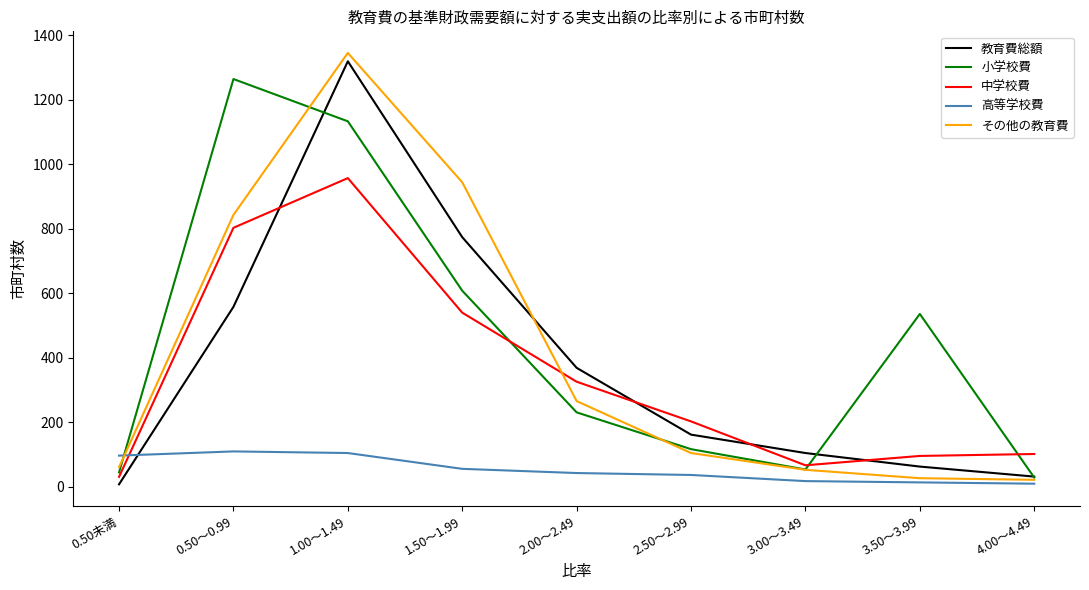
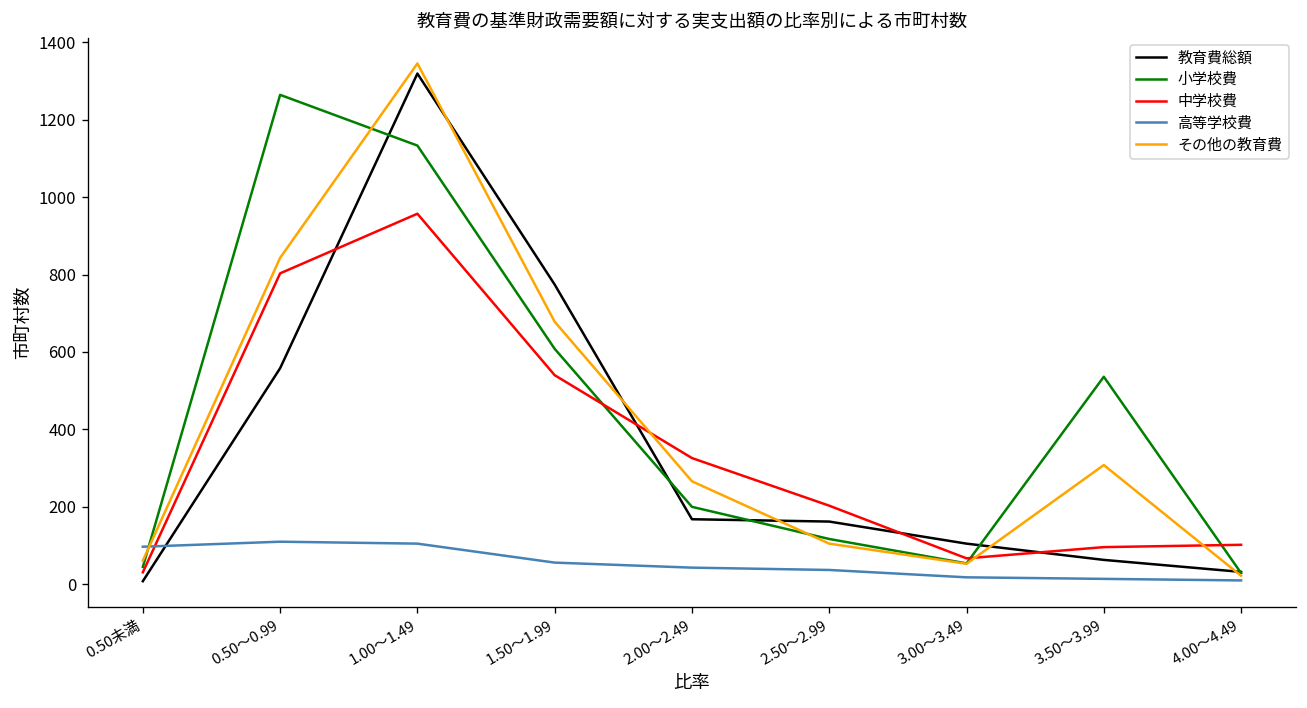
その他の教育費, 1.50～1.99: 940 -> 680
教育費総額, 2.00～2.49: 370 -> 170
小学校費, 2.00～2.49: 230 -> 200
その他の教育費, 3.50～3.99: 30 -> 310
